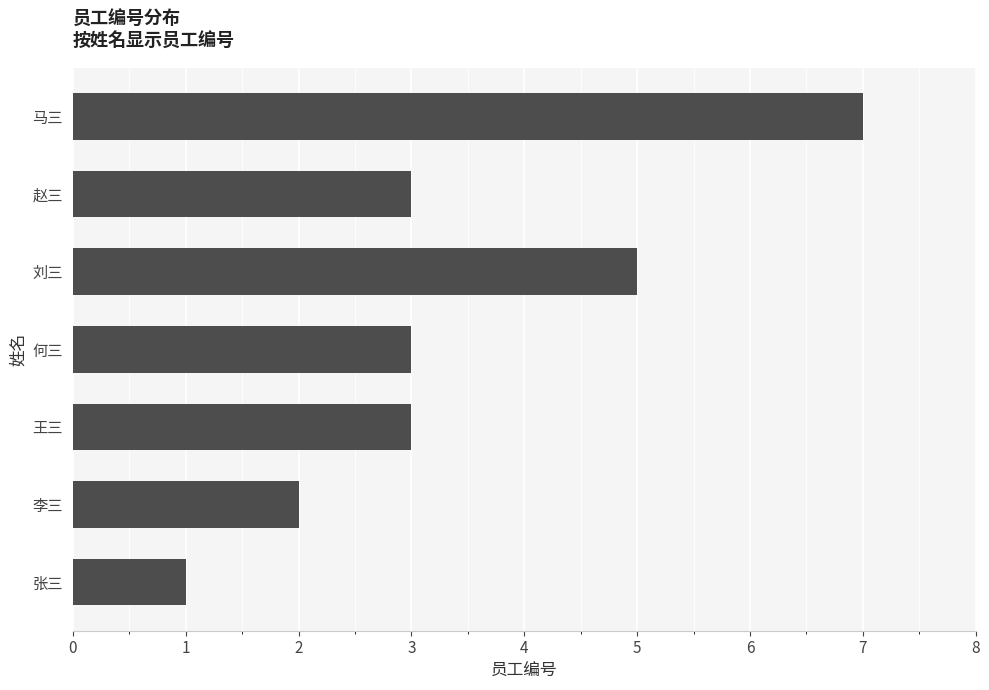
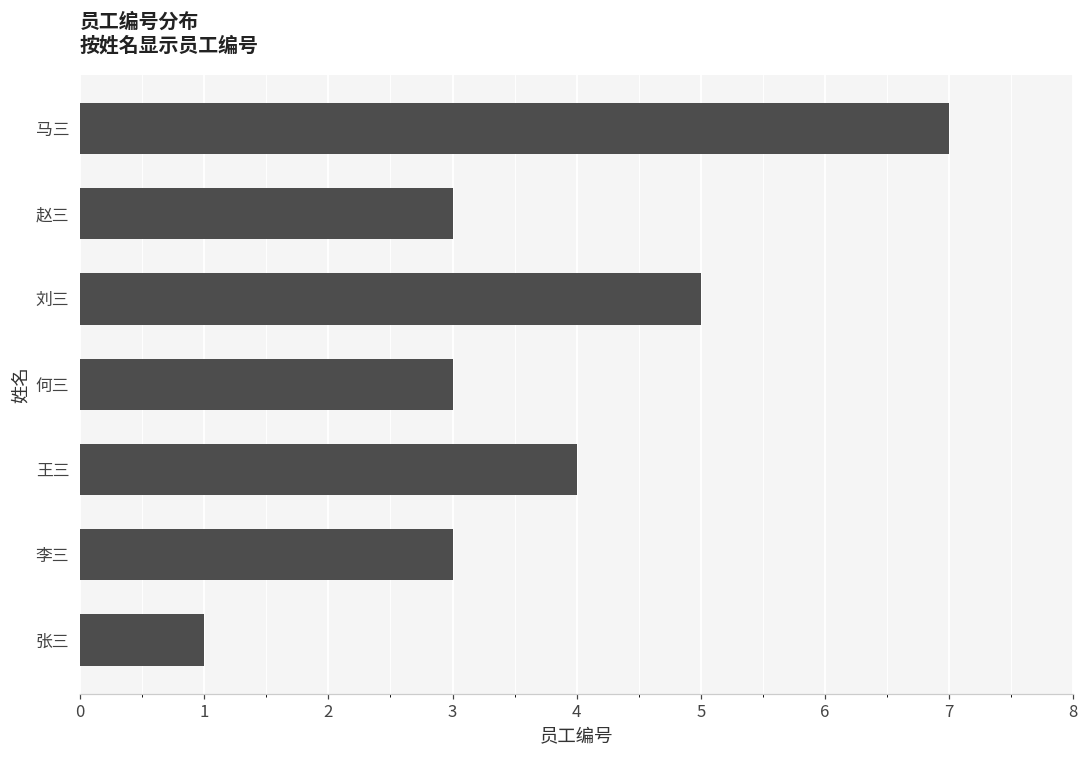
王三: 3 -> 4
李三: 2 -> 3
